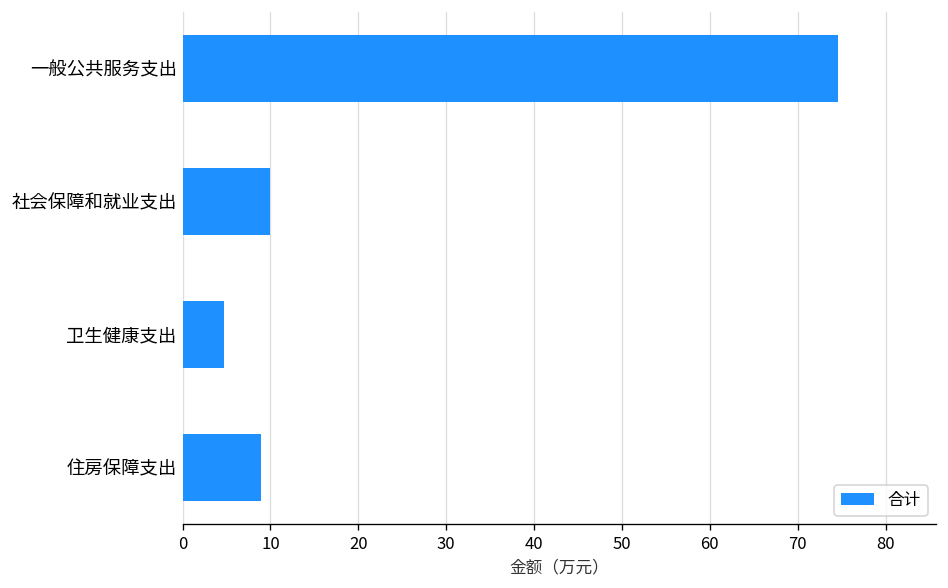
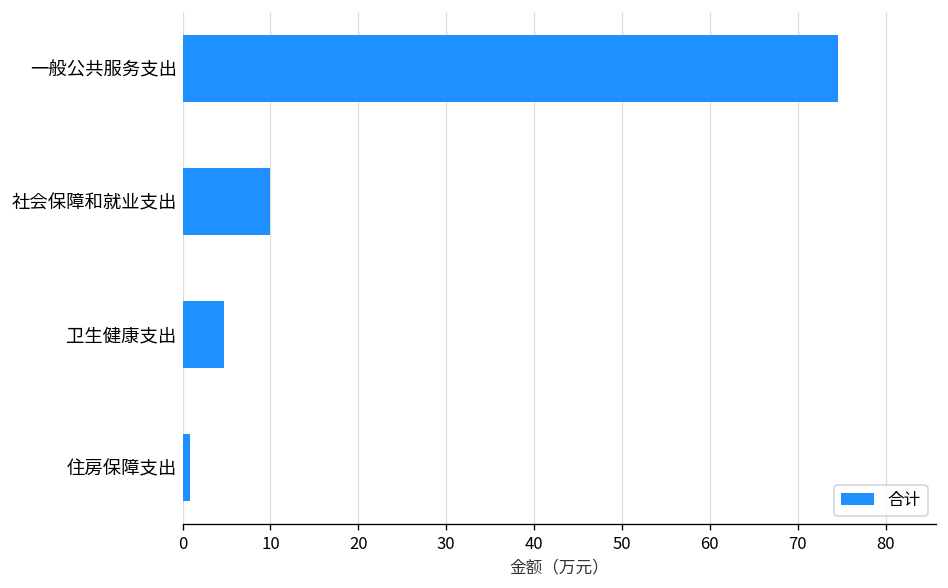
住房保障支出: 9 -> 1
